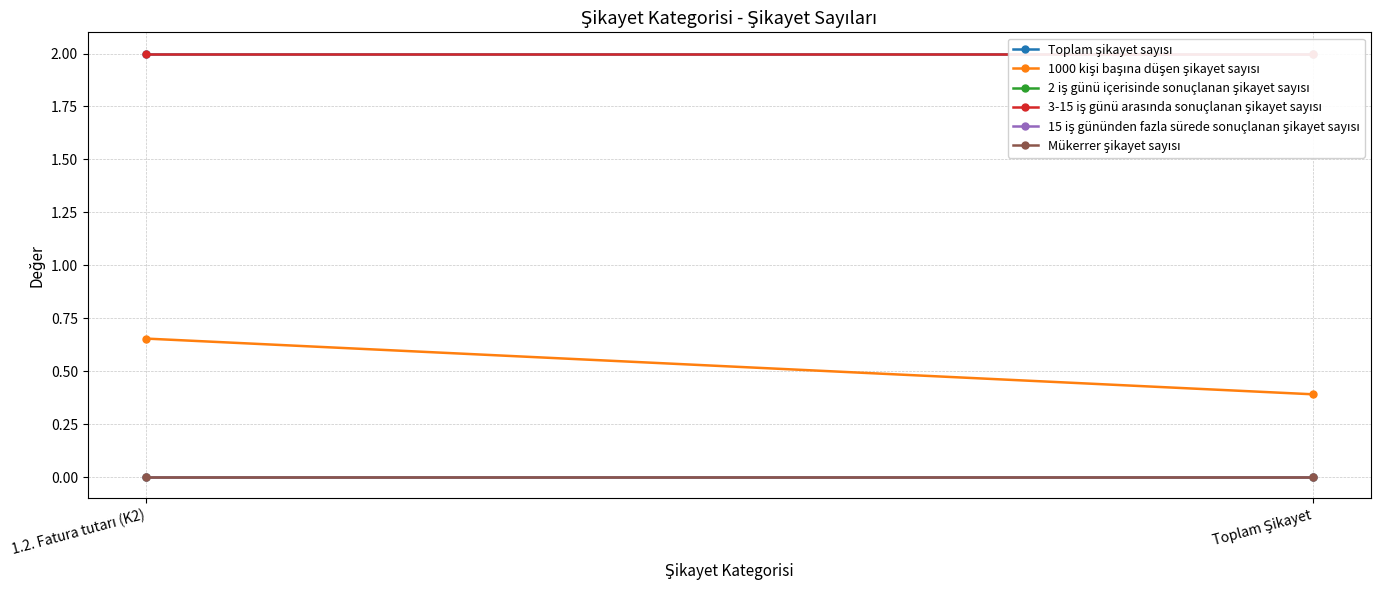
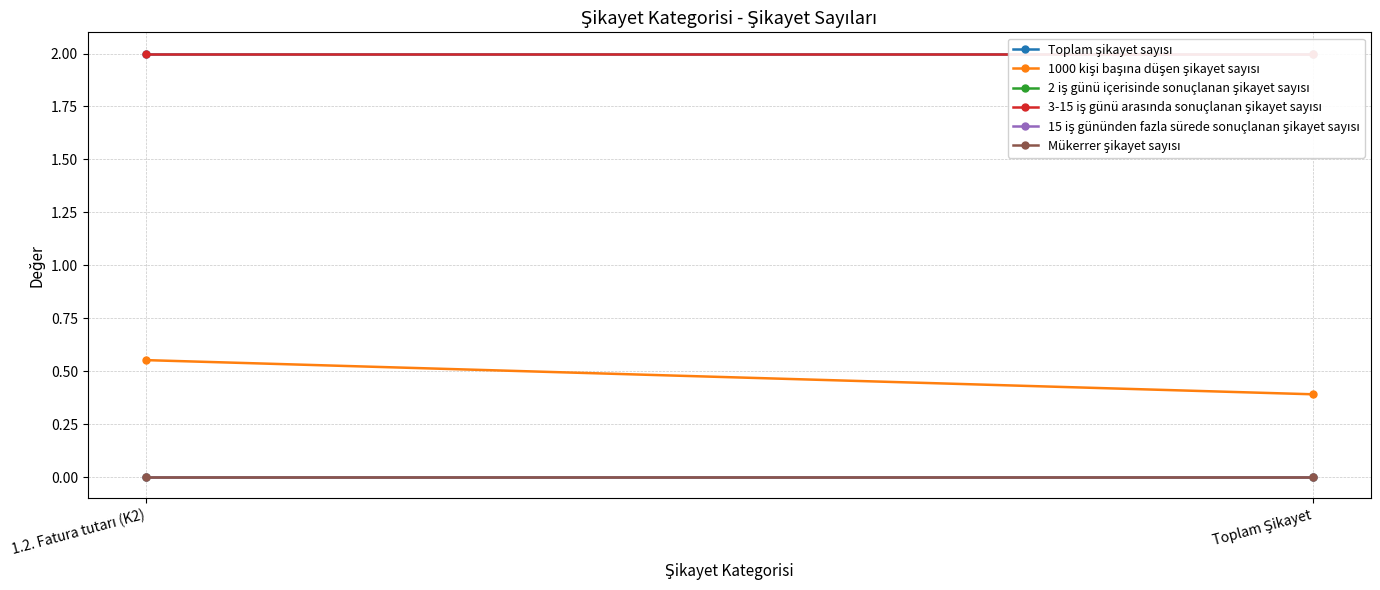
1000 kişi başına düşen şikayet sayısı, 1.2. Fatura tutarı (K2): 0.65 -> 0.55
